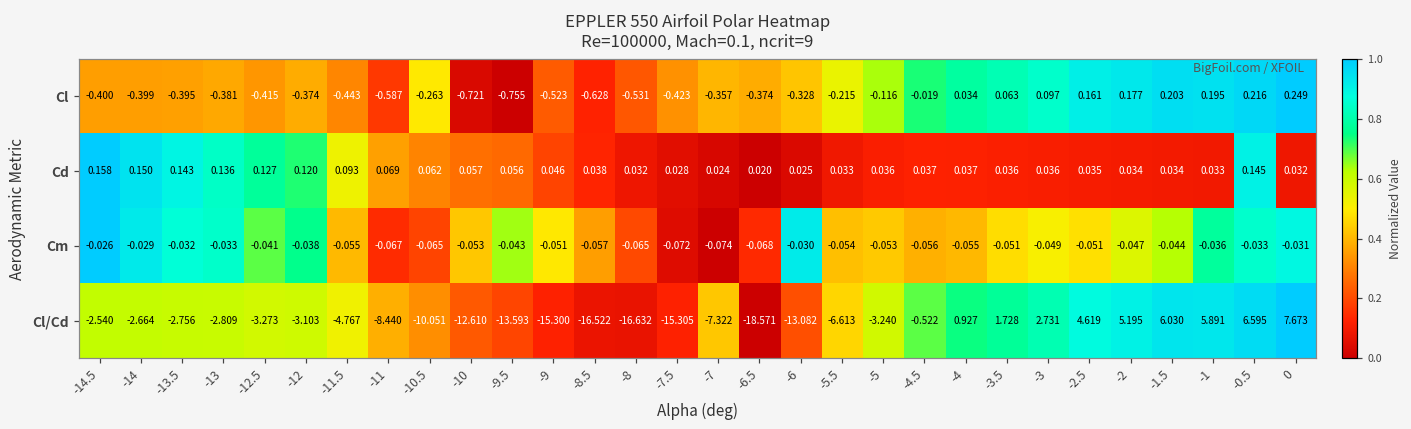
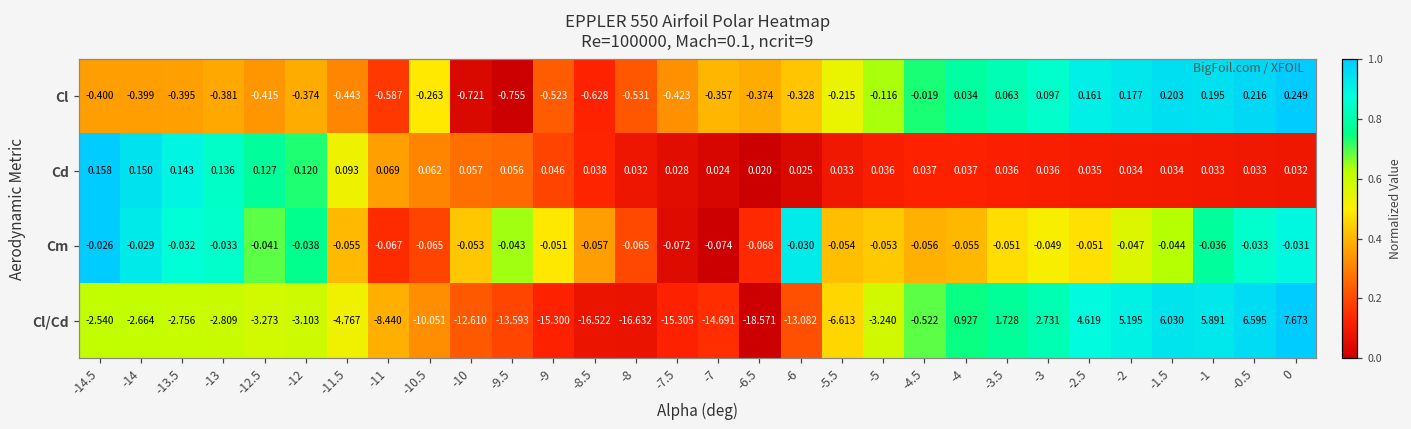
Cd, -0.5: 0.145 -> 0.033
Cl/Cd, -7: -7.322 -> -14.691
